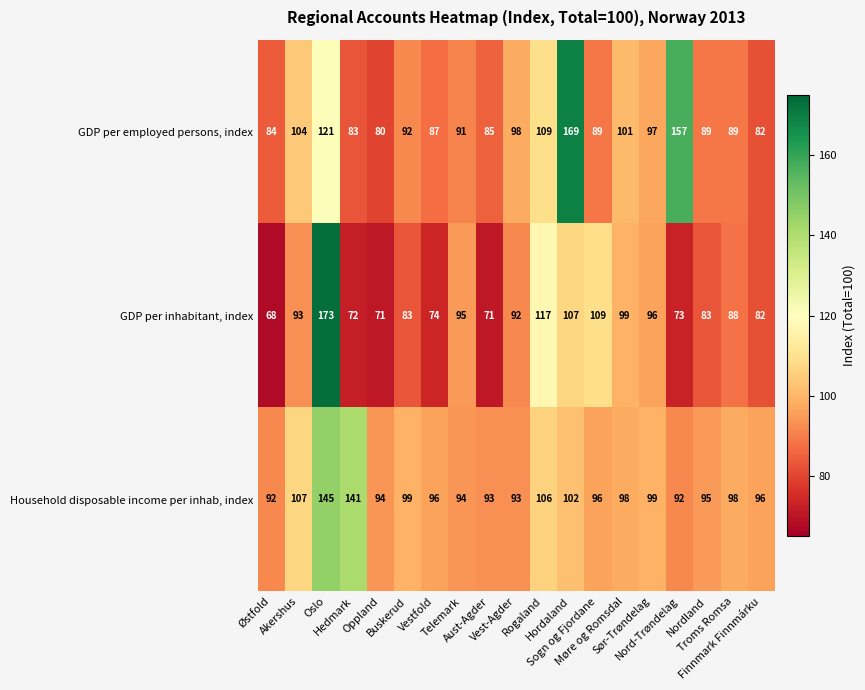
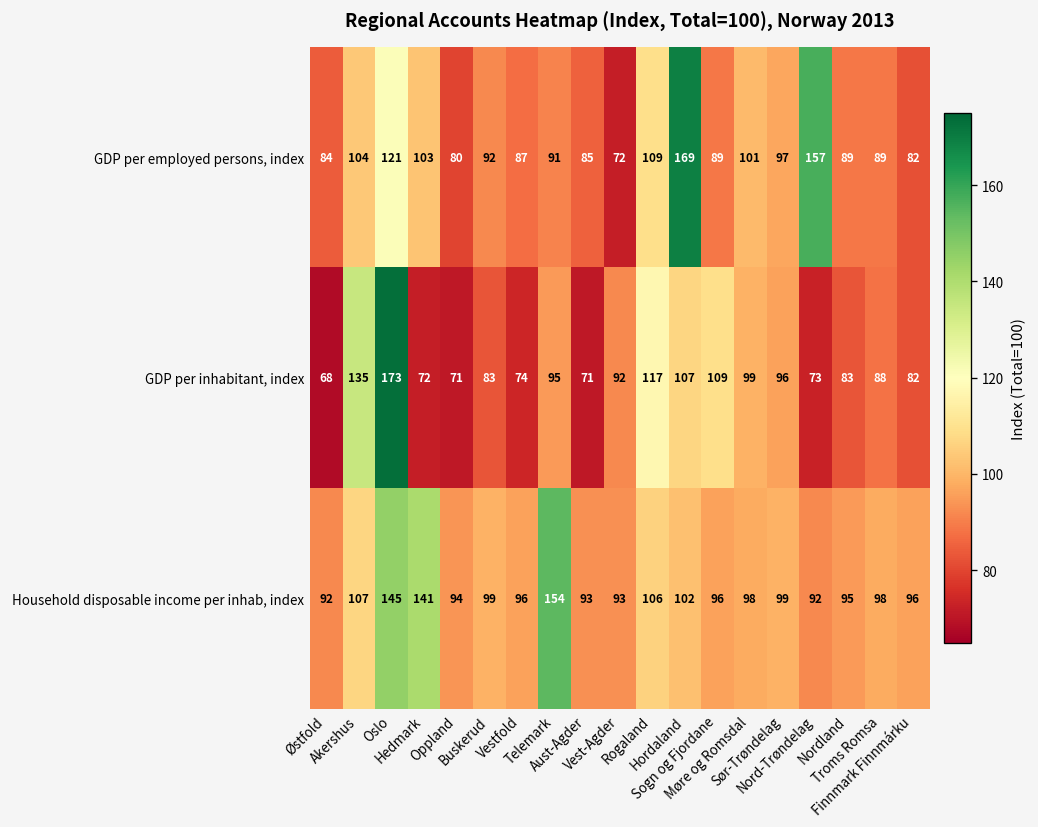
GDP per employed persons, index, Hedmark: 83 -> 103
GDP per employed persons, index, Vest-Agder: 98 -> 72
GDP per inhabitant, index, Akershus: 93 -> 135
Household disposable income per inhab, index, Telemark: 94 -> 154
